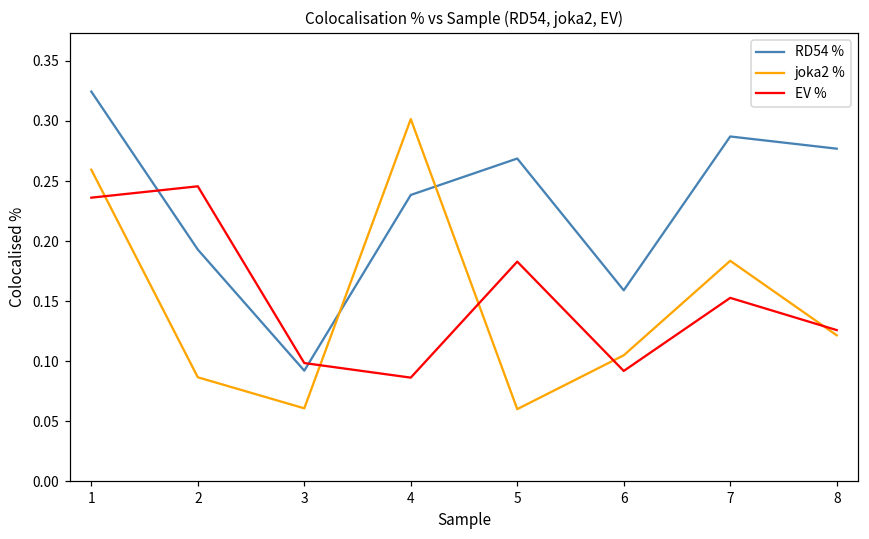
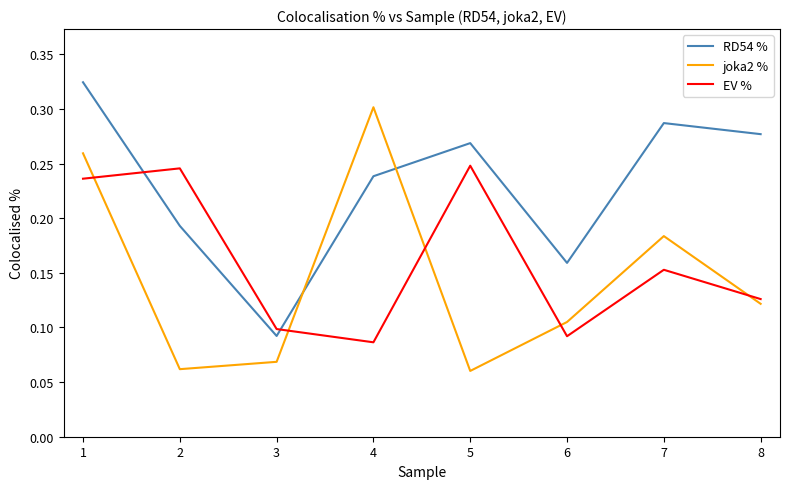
joka2 %, 2: 0.087 -> 0.062
joka2 %, 3: 0.061 -> 0.069
EV %, 5: 0.183 -> 0.248
